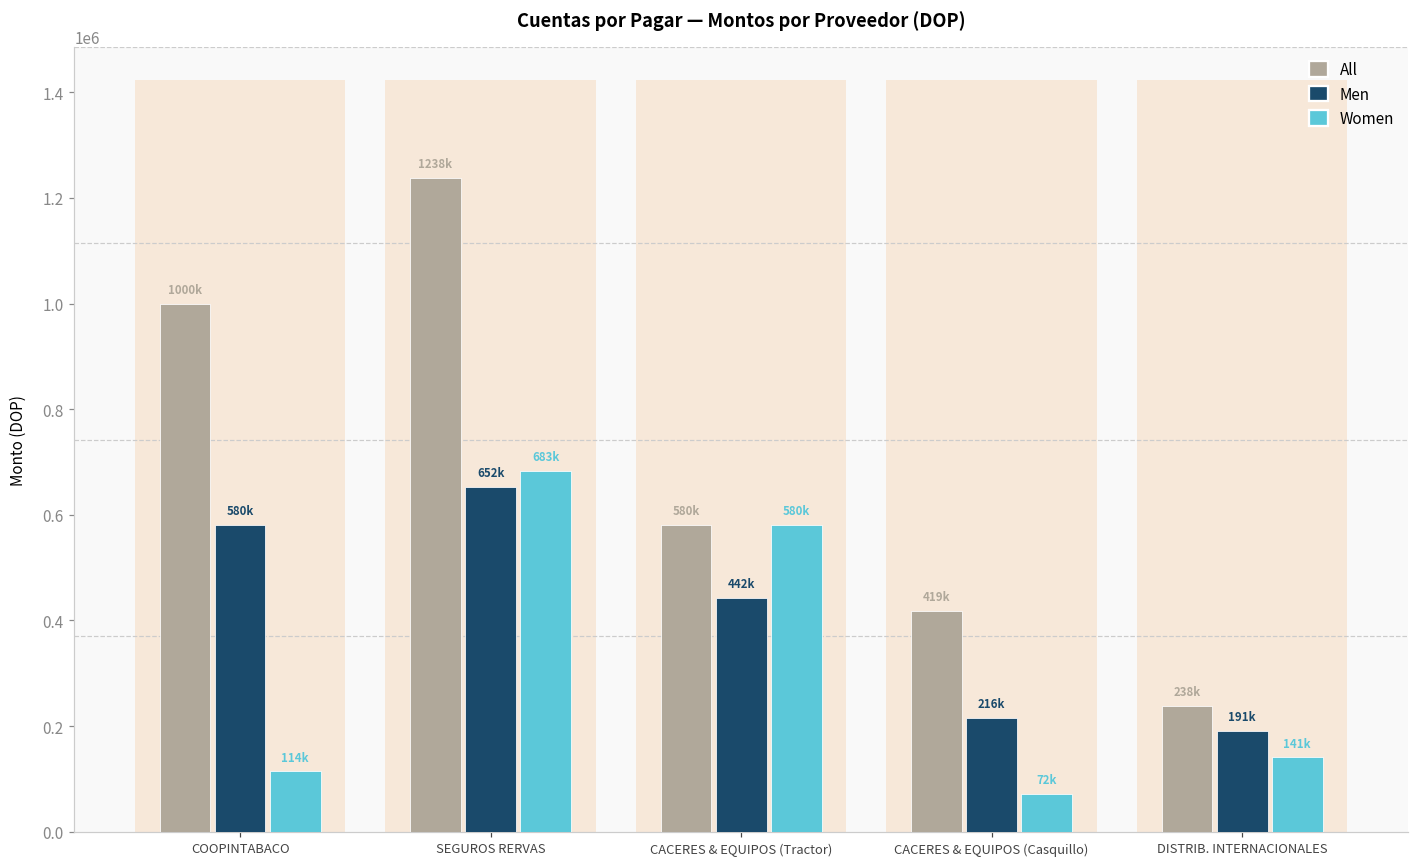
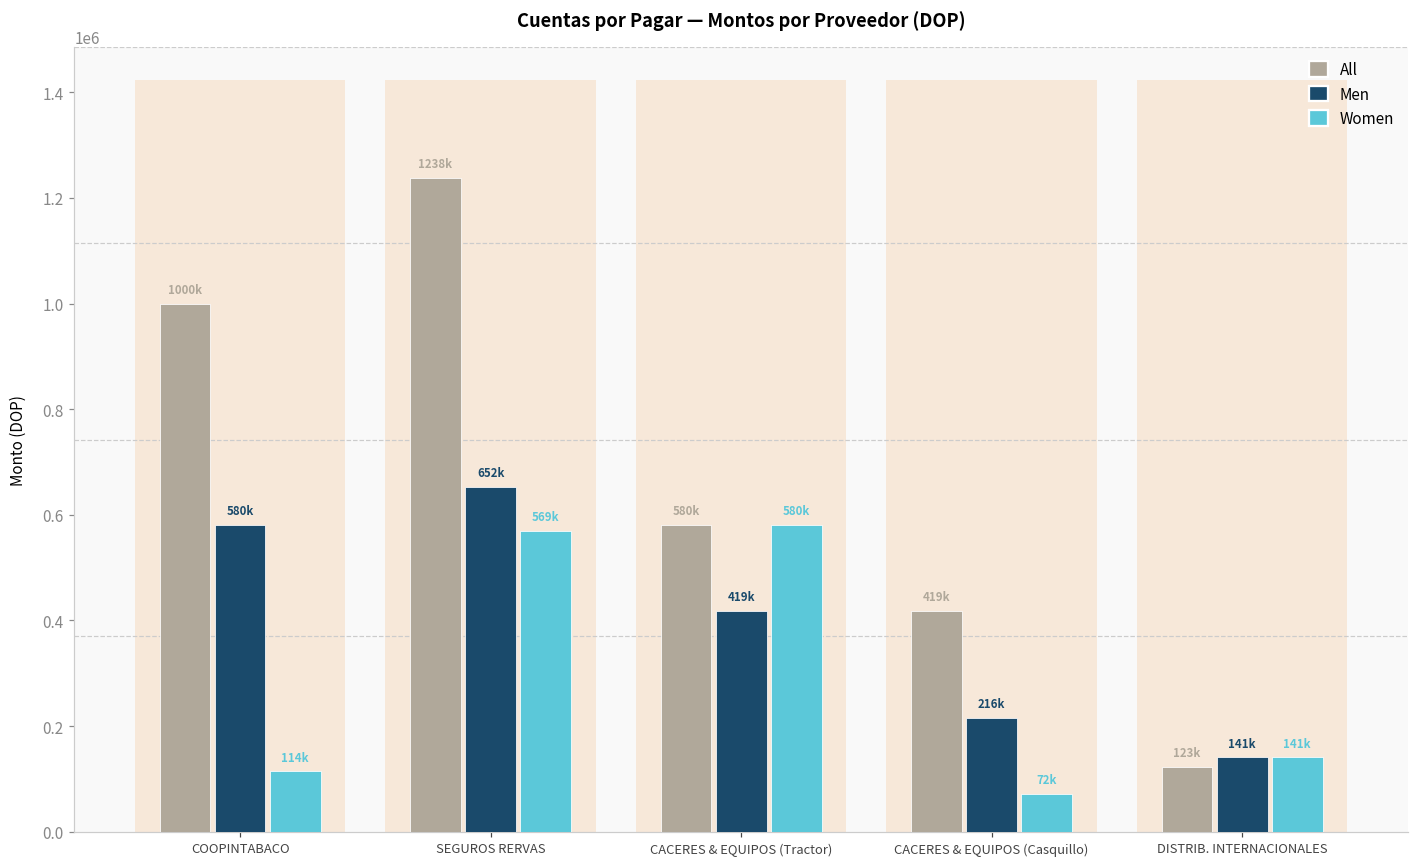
Women, SEGUROS RERVAS: 683k -> 569k
Men, CACERES & EQUIPOS (Tractor): 442k -> 419k
All, DISTRIB. INTERNACIONALES: 238k -> 123k
Men, DISTRIB. INTERNACIONALES: 191k -> 141k
